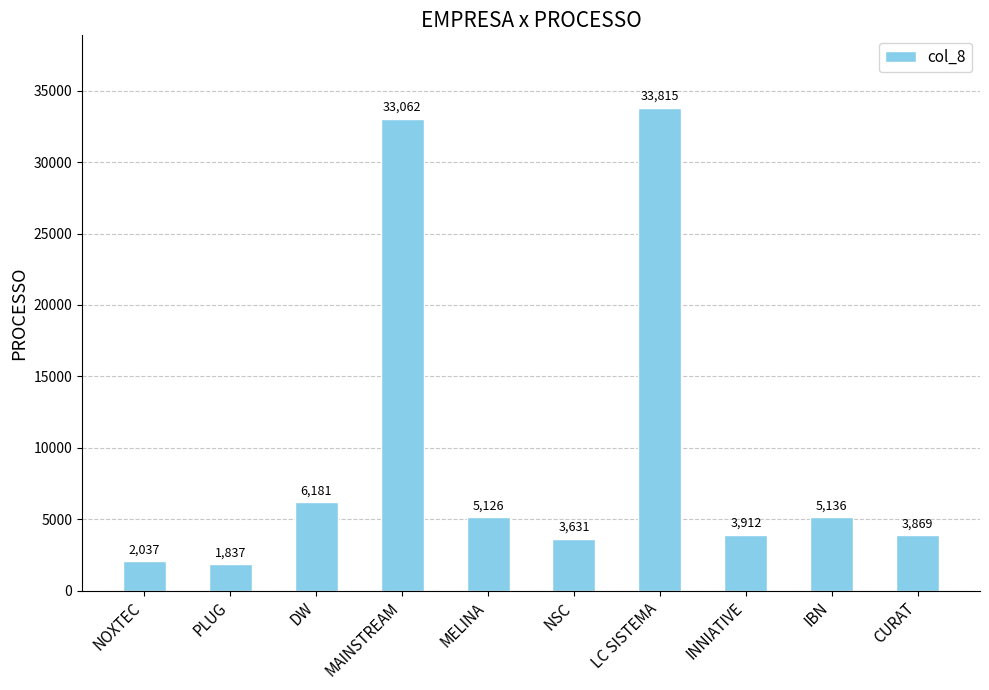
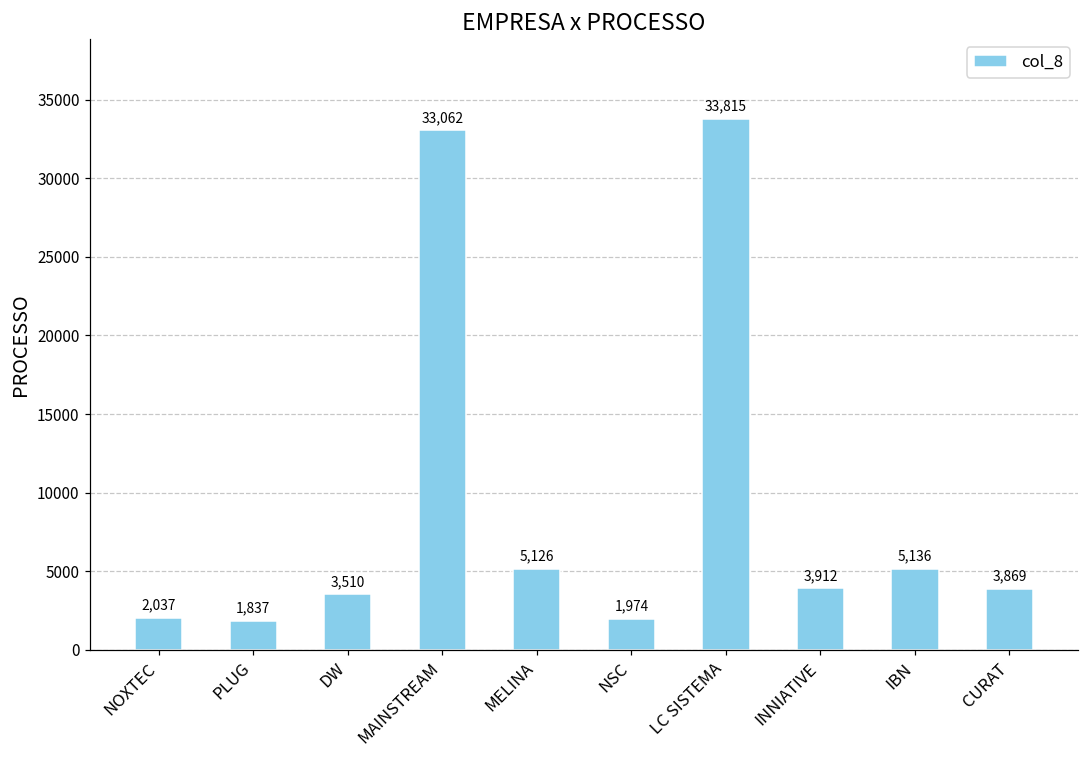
DW: 6,181 -> 3,510
NSC: 3,631 -> 1,974
